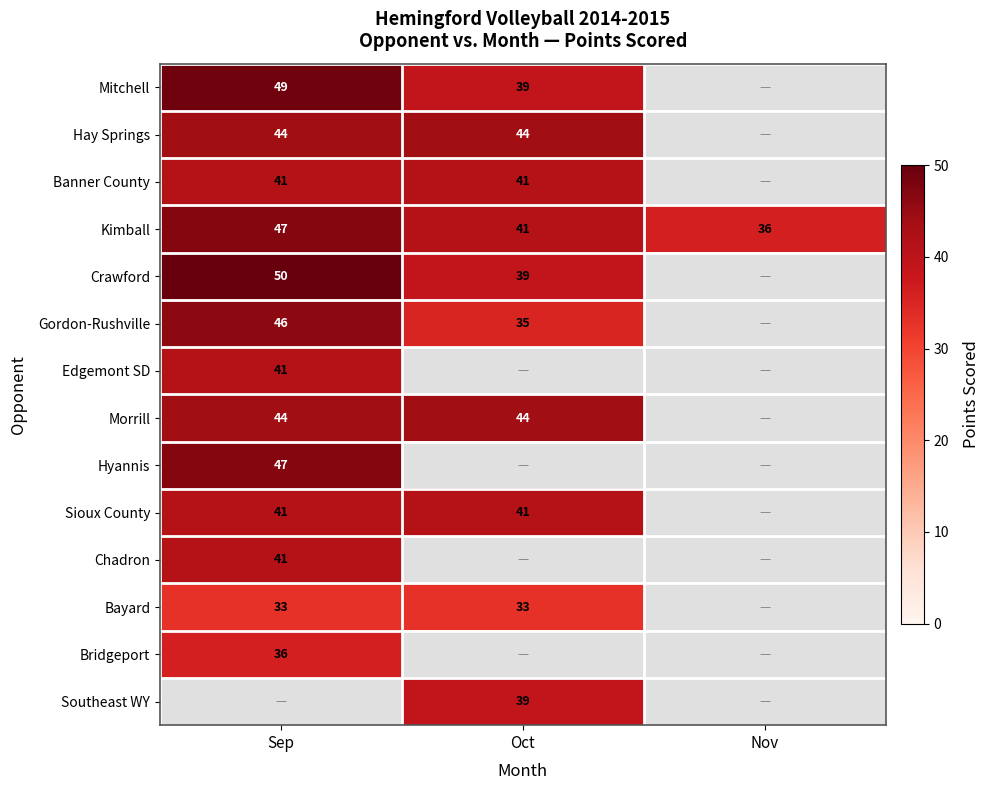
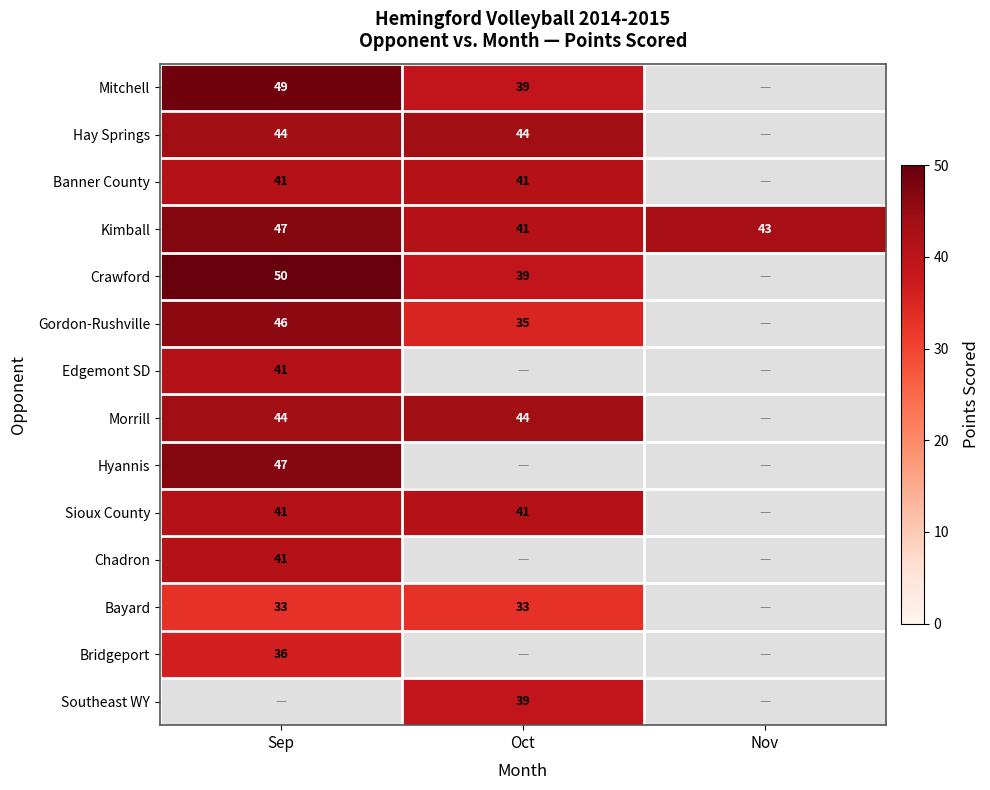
Kimball, Nov: 36 -> 43
